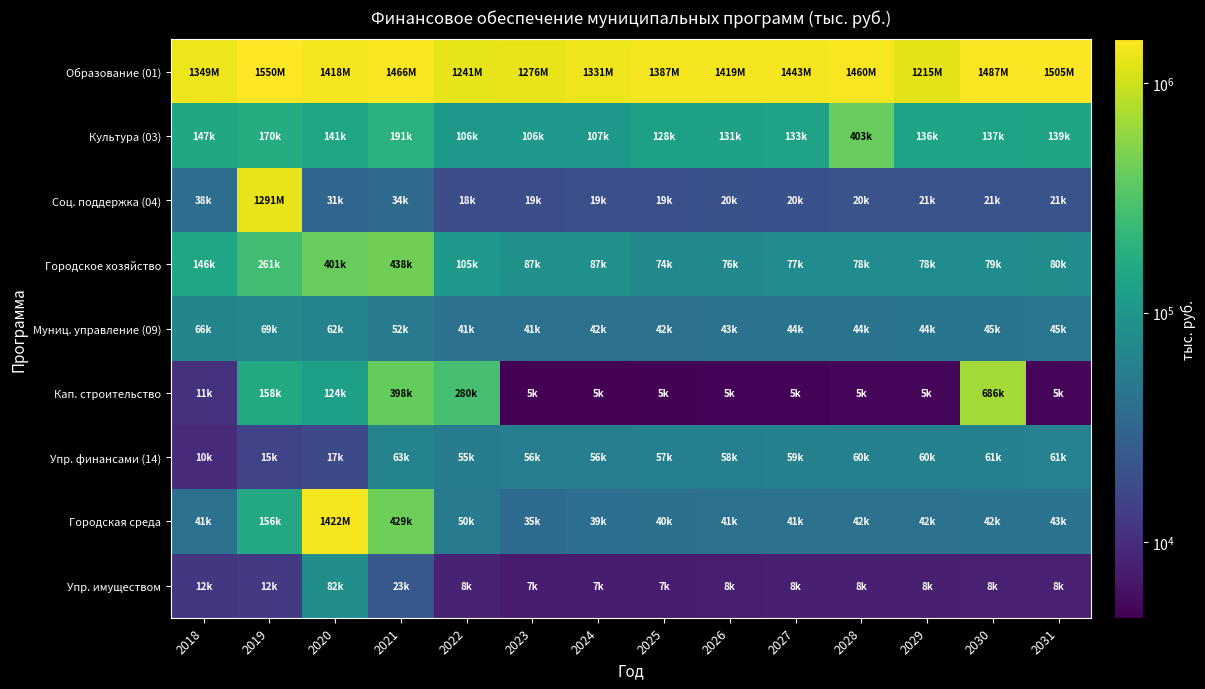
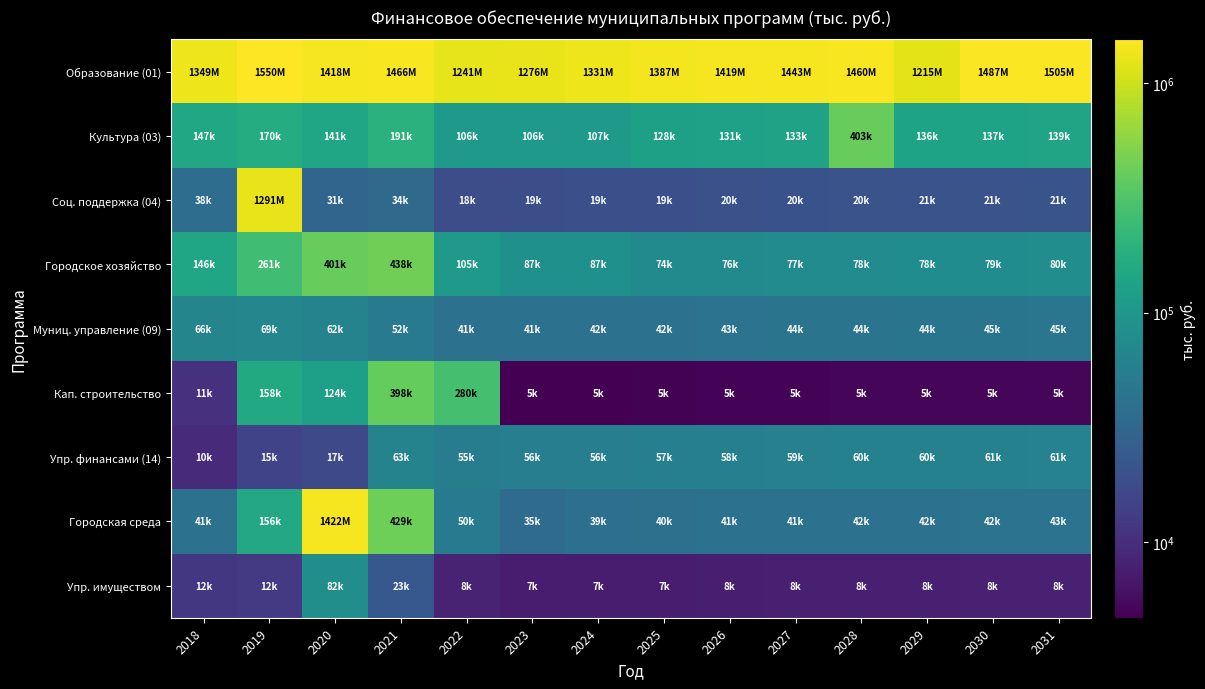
Кап. строительство, 2030: 686k -> 5k
